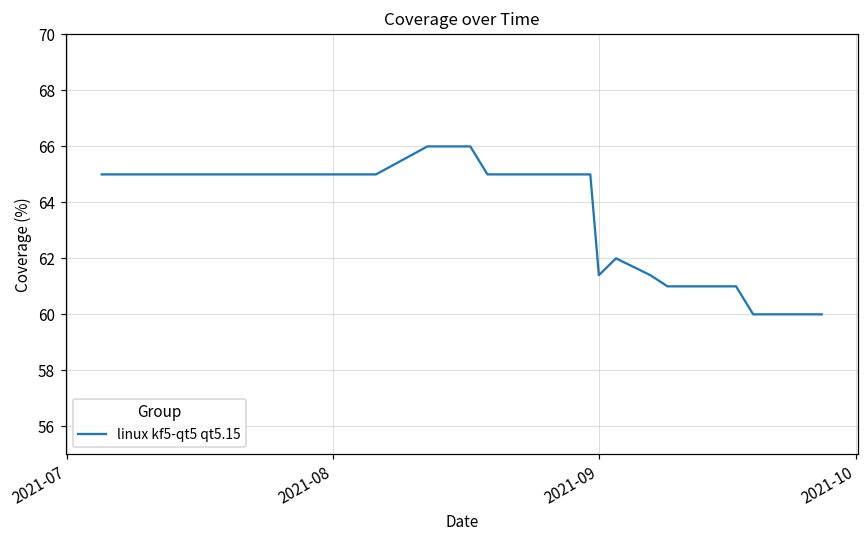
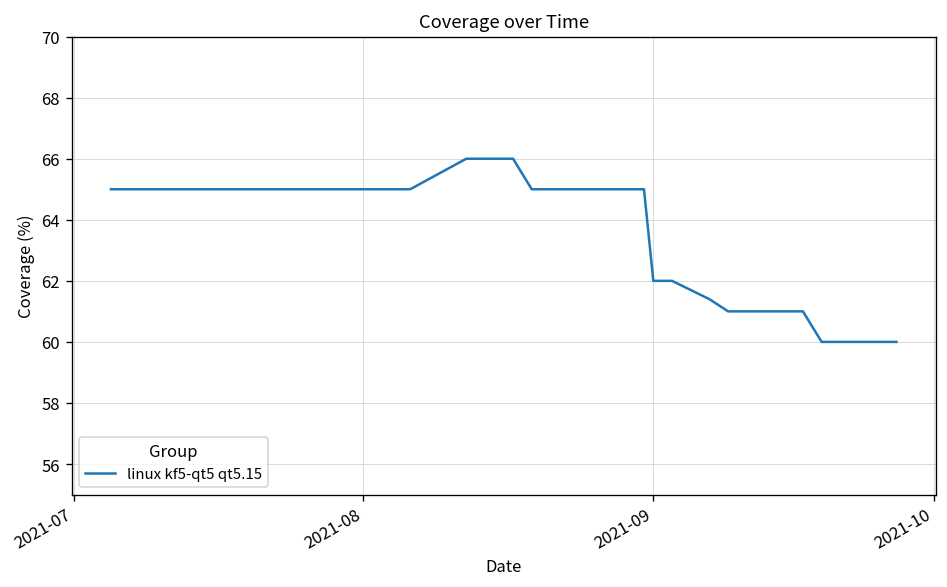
2021-09: 61.4 -> 62.0
